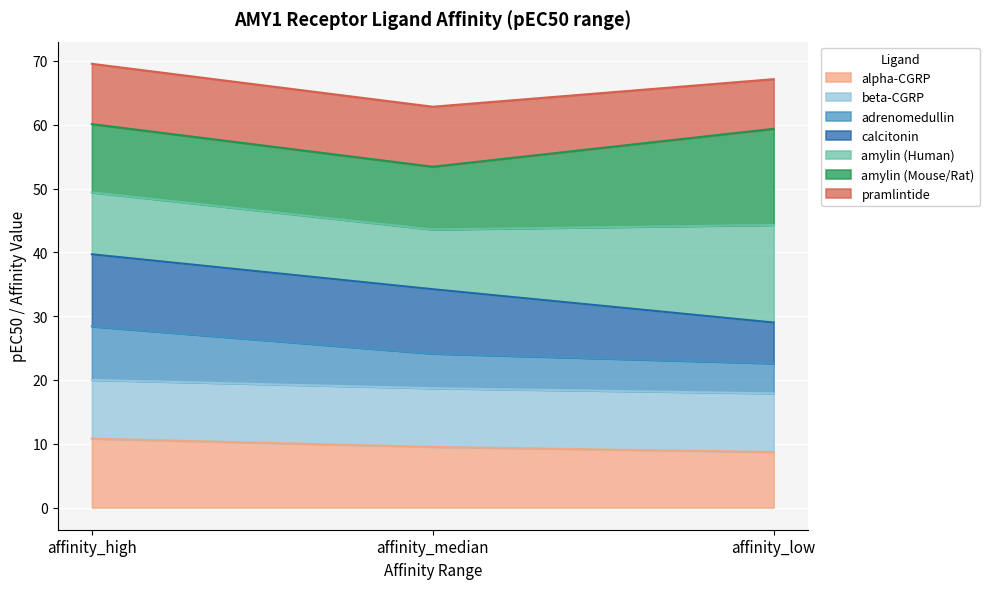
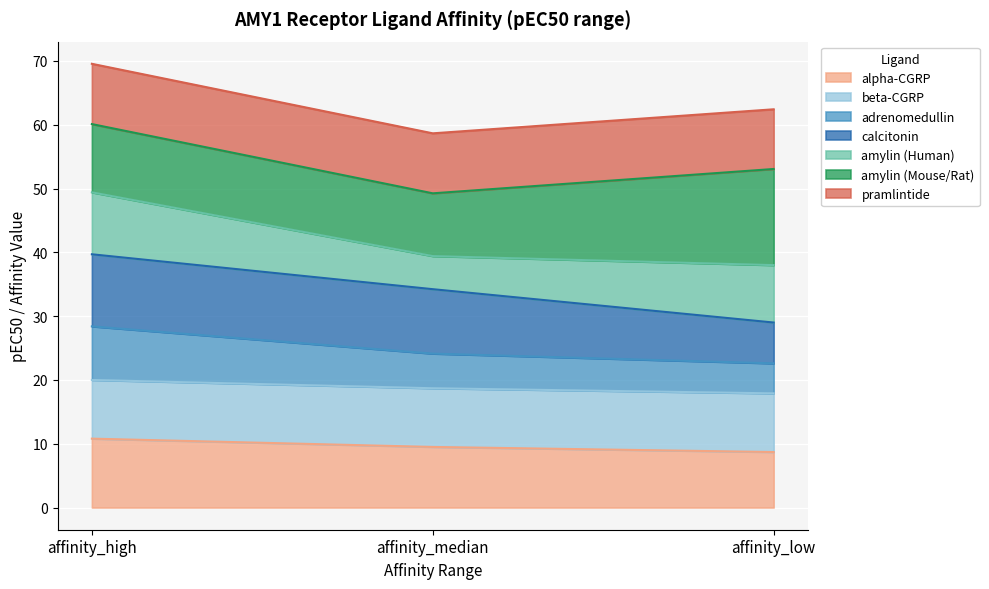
amylin (Human), affinity_median: 9 -> 5
amylin (Human), affinity_low: 15 -> 9
pramlintide, affinity_low: 8 -> 9
